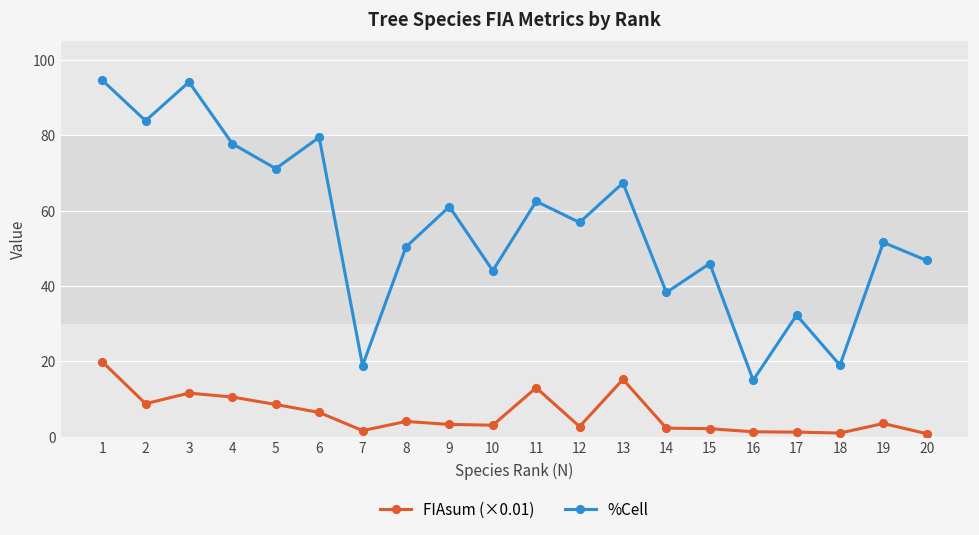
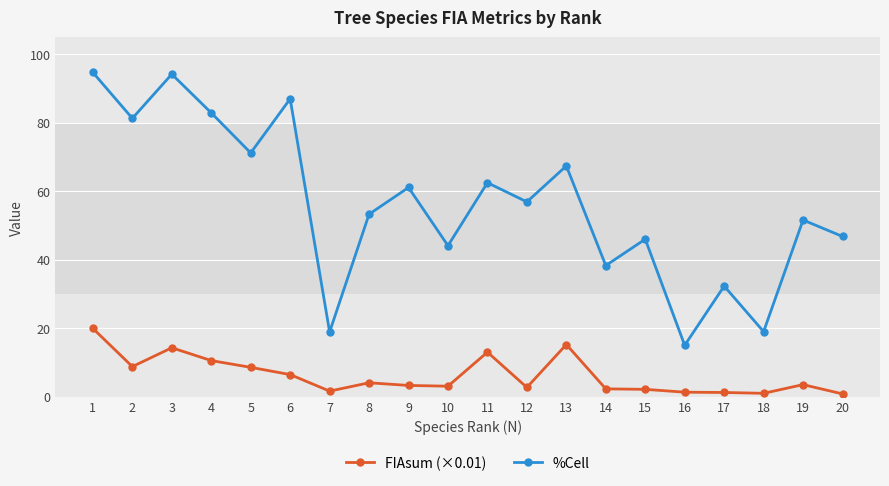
%Cell, 2: 84 -> 81
FIAsum (×0.01), 3: 12 -> 14
%Cell, 4: 78 -> 83
%Cell, 6: 80 -> 87
%Cell, 8: 50 -> 53
